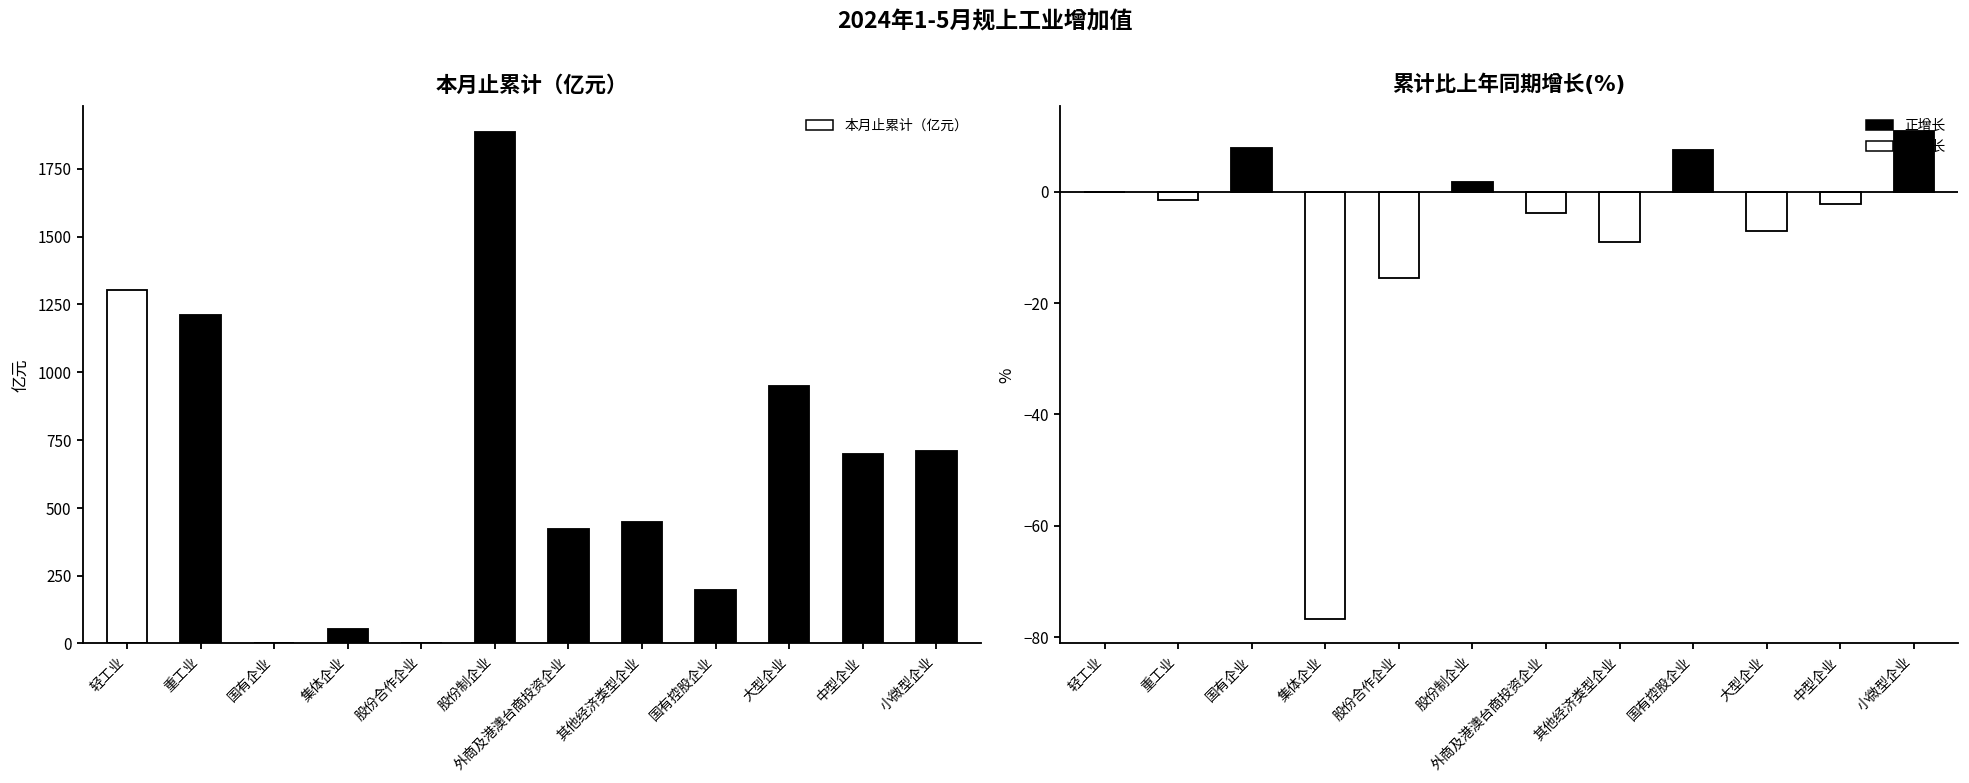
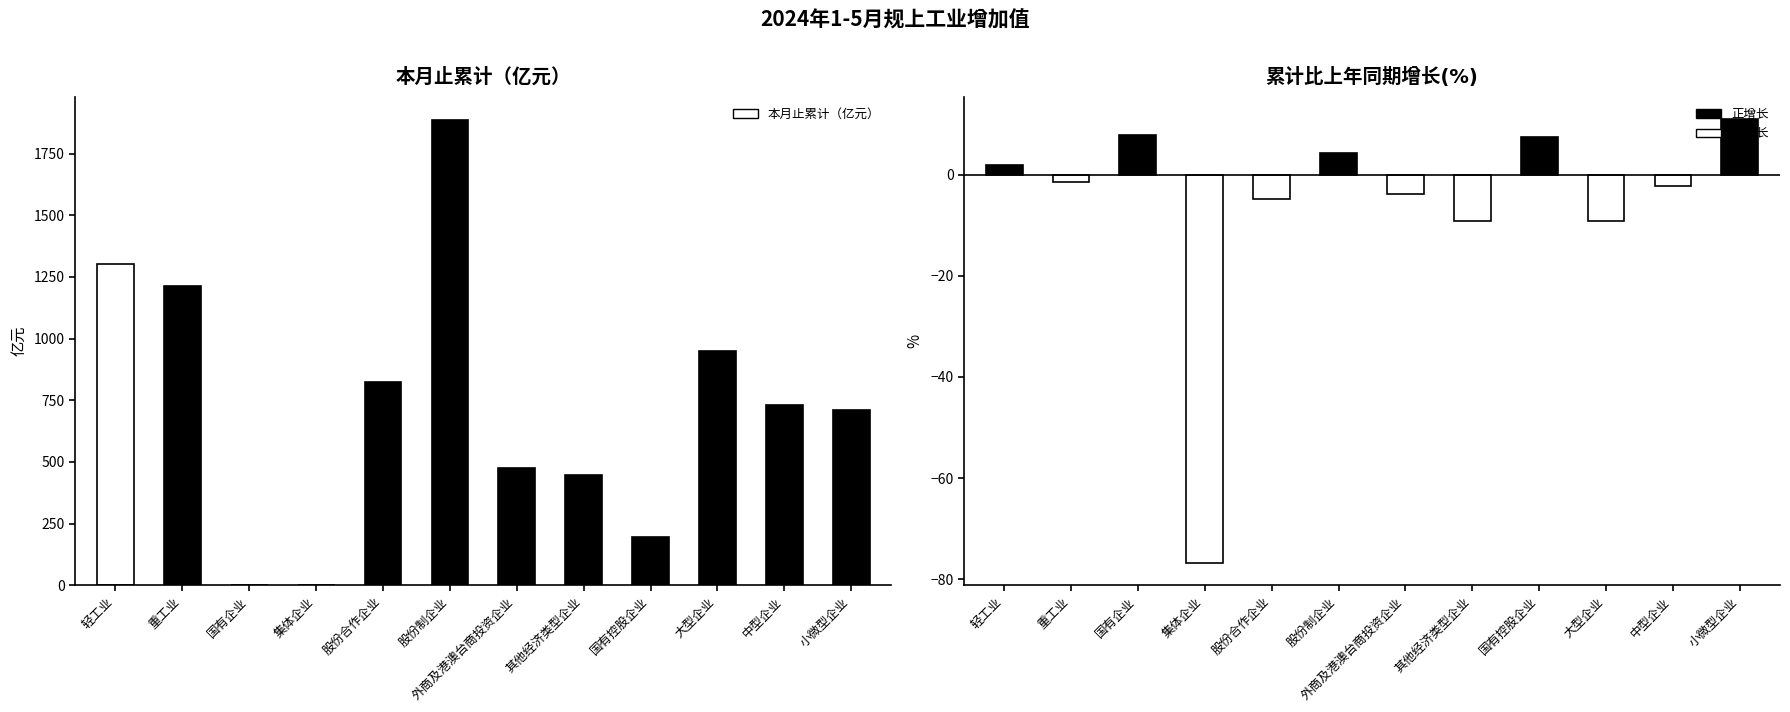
本月止累计（亿元）, 集体企业: 50 -> 0
本月止累计（亿元）, 股份合作企业: 0 -> 820
本月止累计（亿元）, 外商及港澳台商投资企业: 420 -> 480
本月止累计（亿元）, 中型企业: 700 -> 730
累计比上年同期增长(%), 轻工业: 0 -> 2
累计比上年同期增长(%), 股份合作企业: -15 -> -5
累计比上年同期增长(%), 股份制企业: 2 -> 4
累计比上年同期增长(%), 大型企业: -7 -> -9
